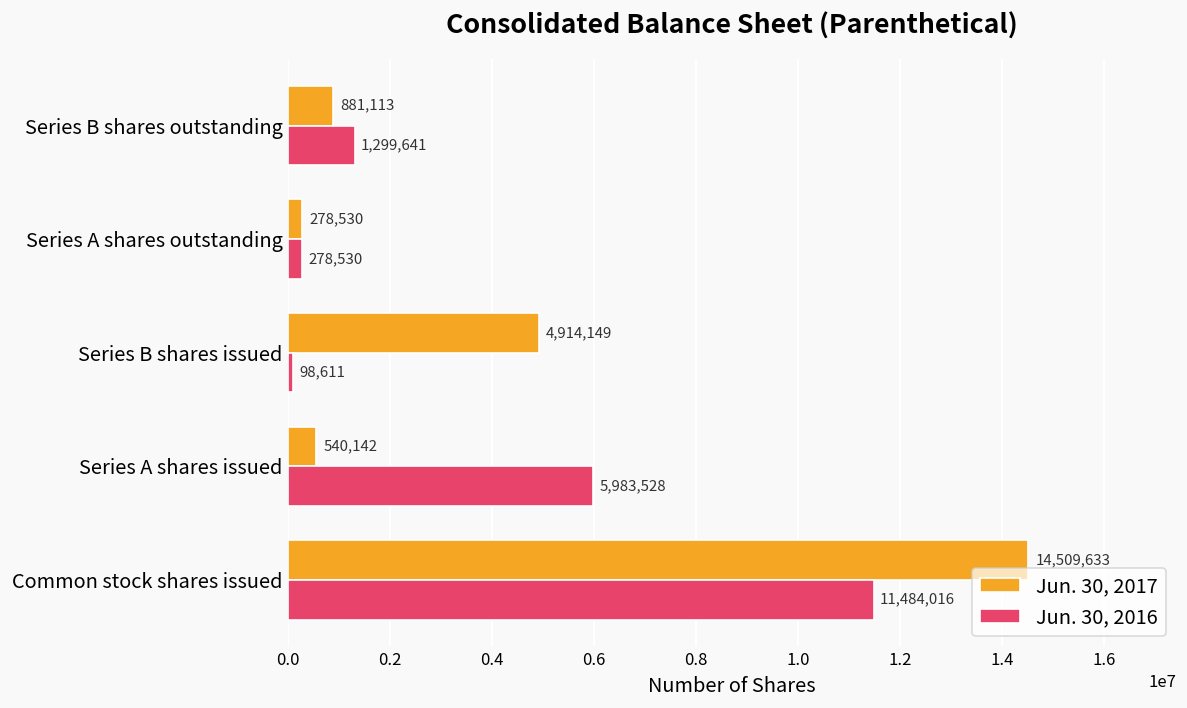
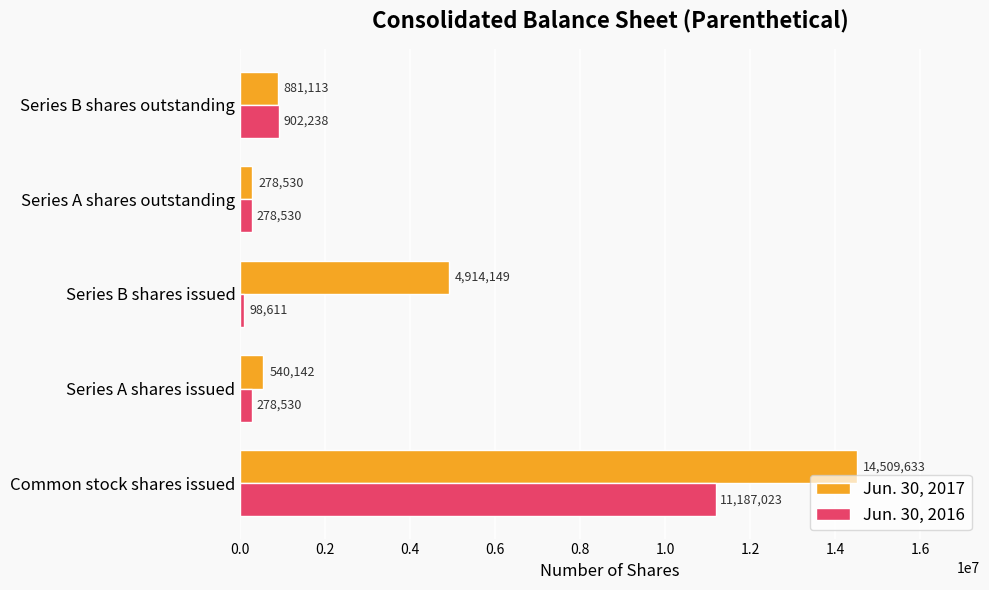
Jun. 30, 2016, Series B shares outstanding: 1,299,641 -> 902,238
Jun. 30, 2016, Series A shares issued: 5,983,528 -> 278,530
Jun. 30, 2016, Common stock shares issued: 11,484,016 -> 11,187,023
